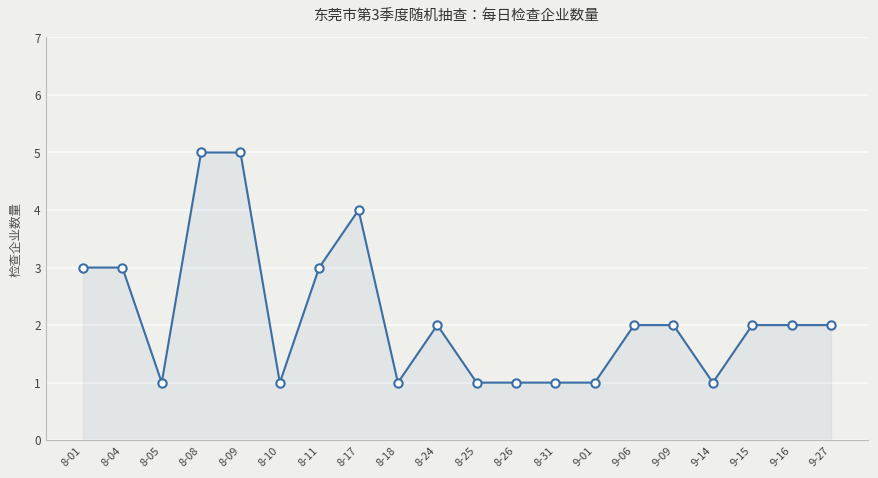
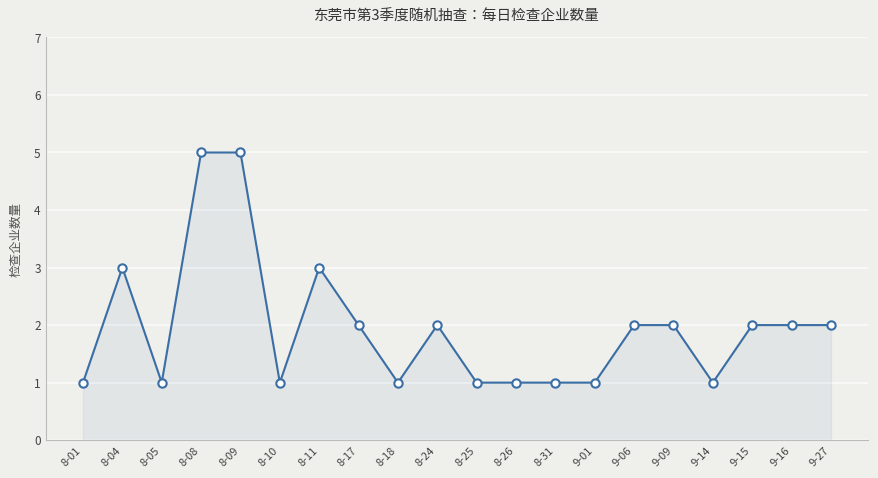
8-01: 3 -> 1
8-17: 4 -> 2
